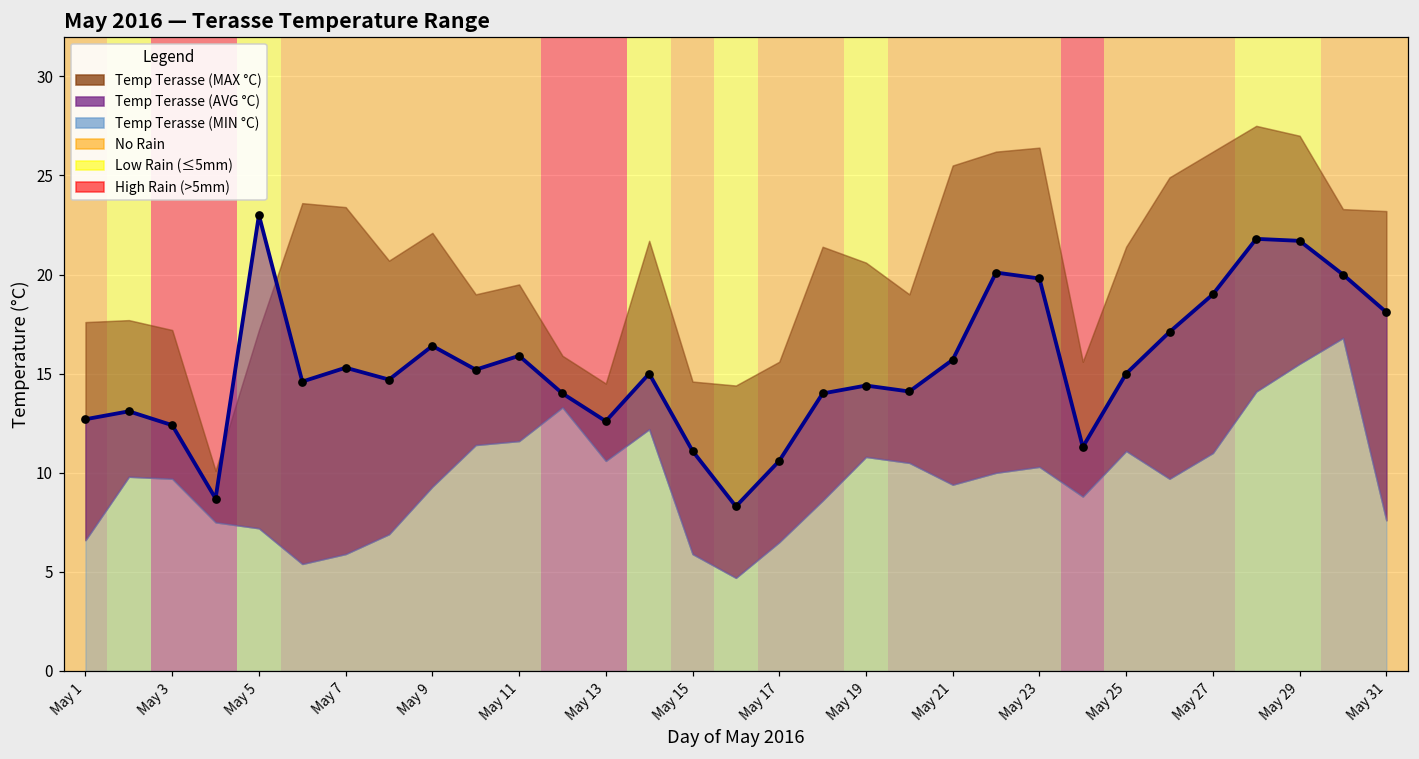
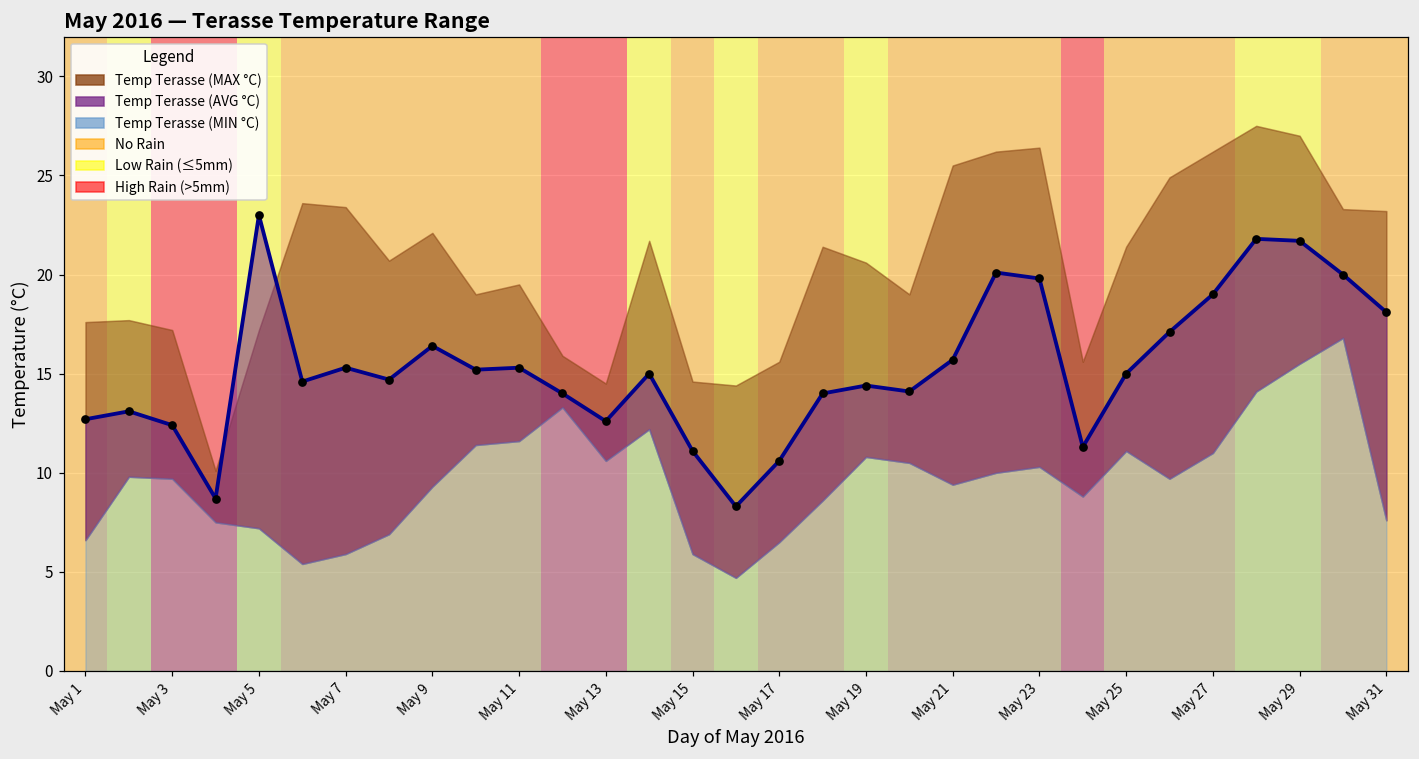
Temp Terasse (AVG °C), May 11: 15.9 -> 15.3
